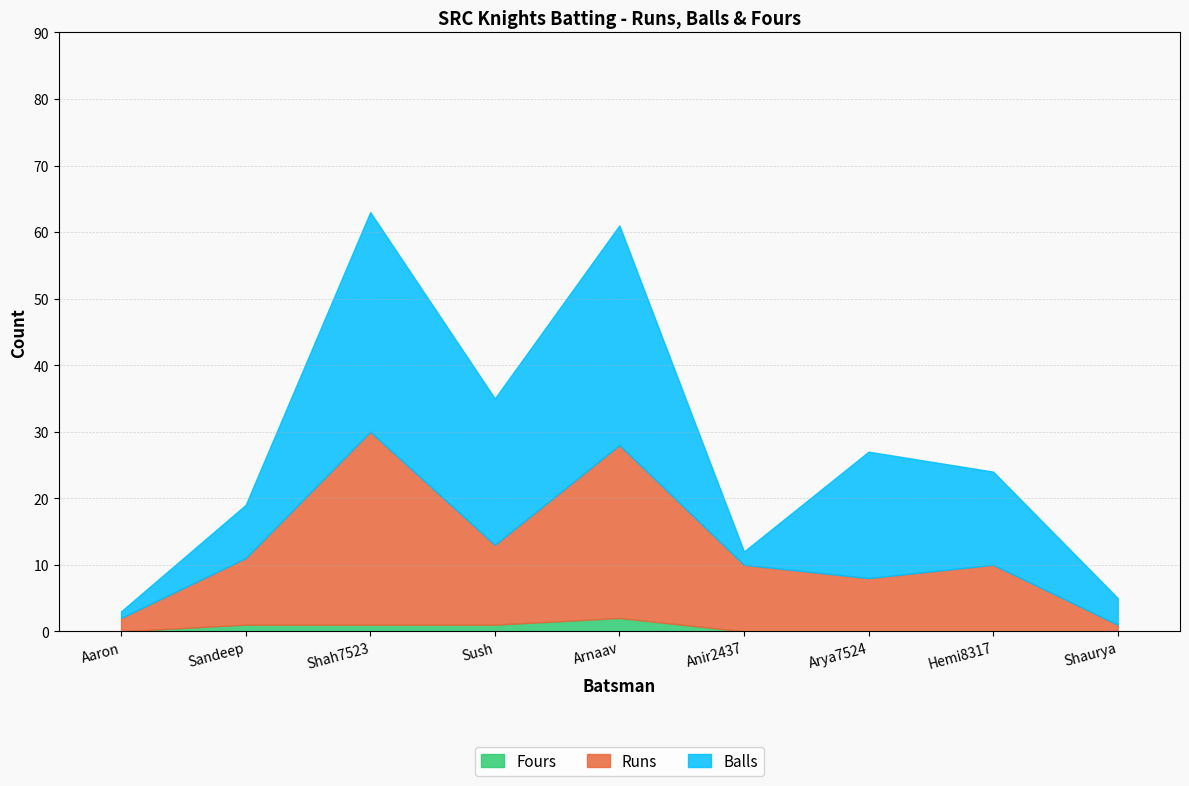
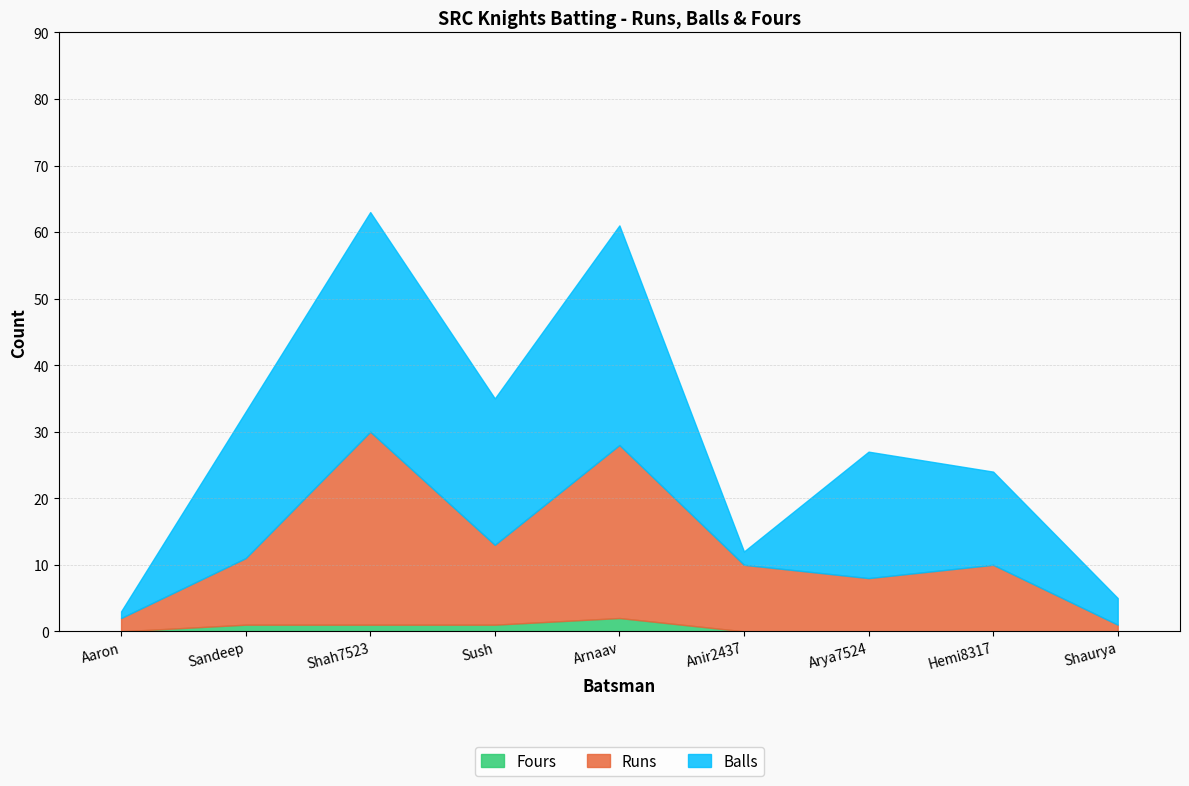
Balls, Sandeep: 8 -> 22
